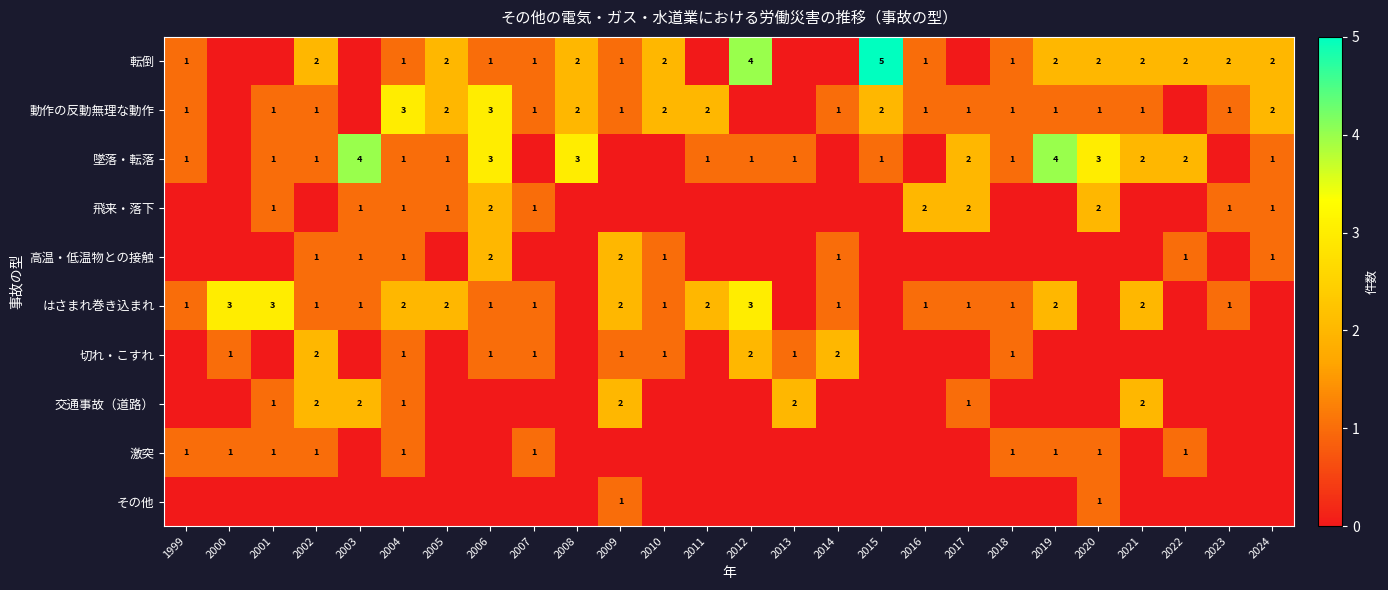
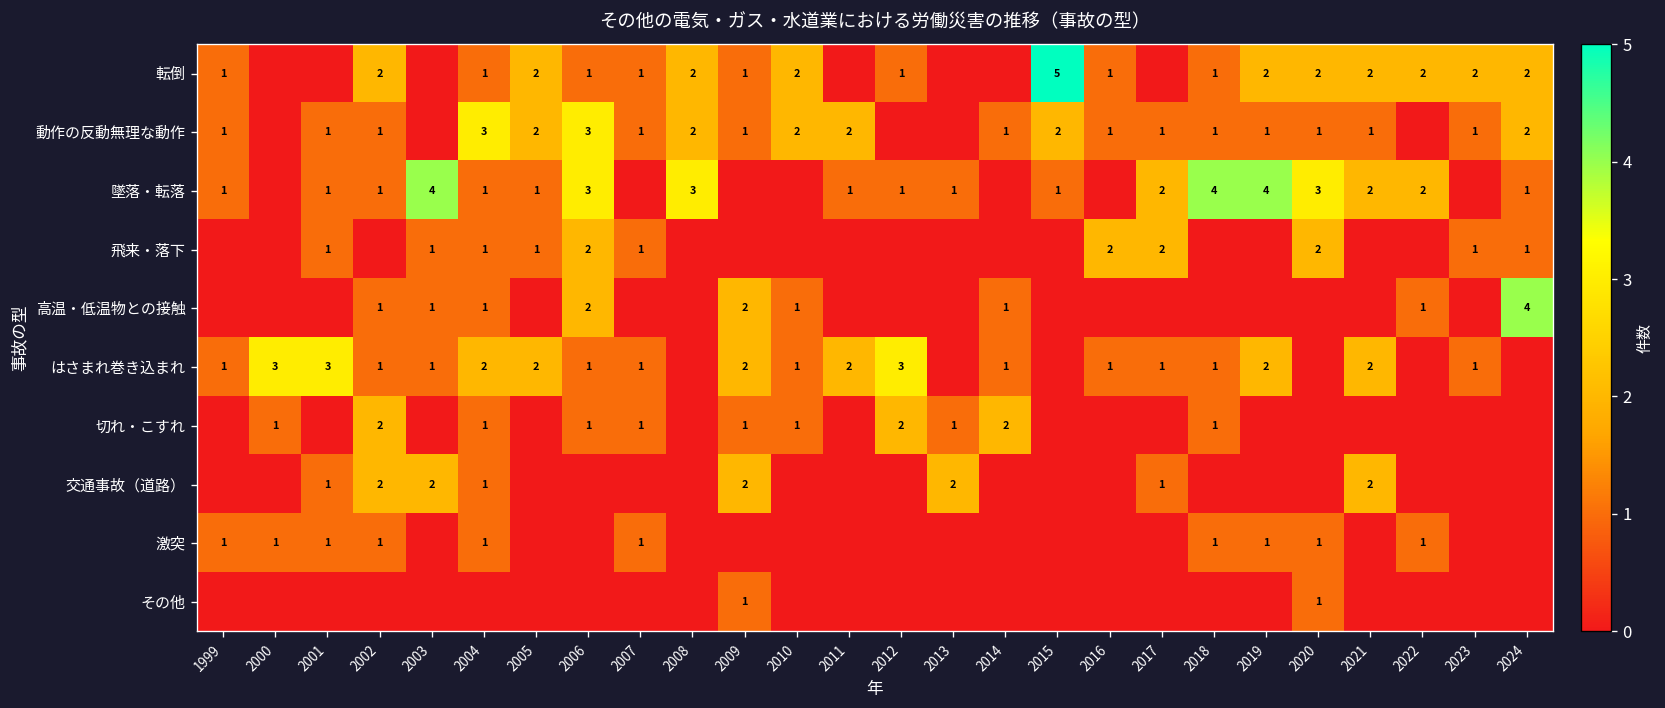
転倒, 2012: 4 -> 1
墜落・転落, 2018: 1 -> 4
高温・低温物との接触, 2024: 1 -> 4
